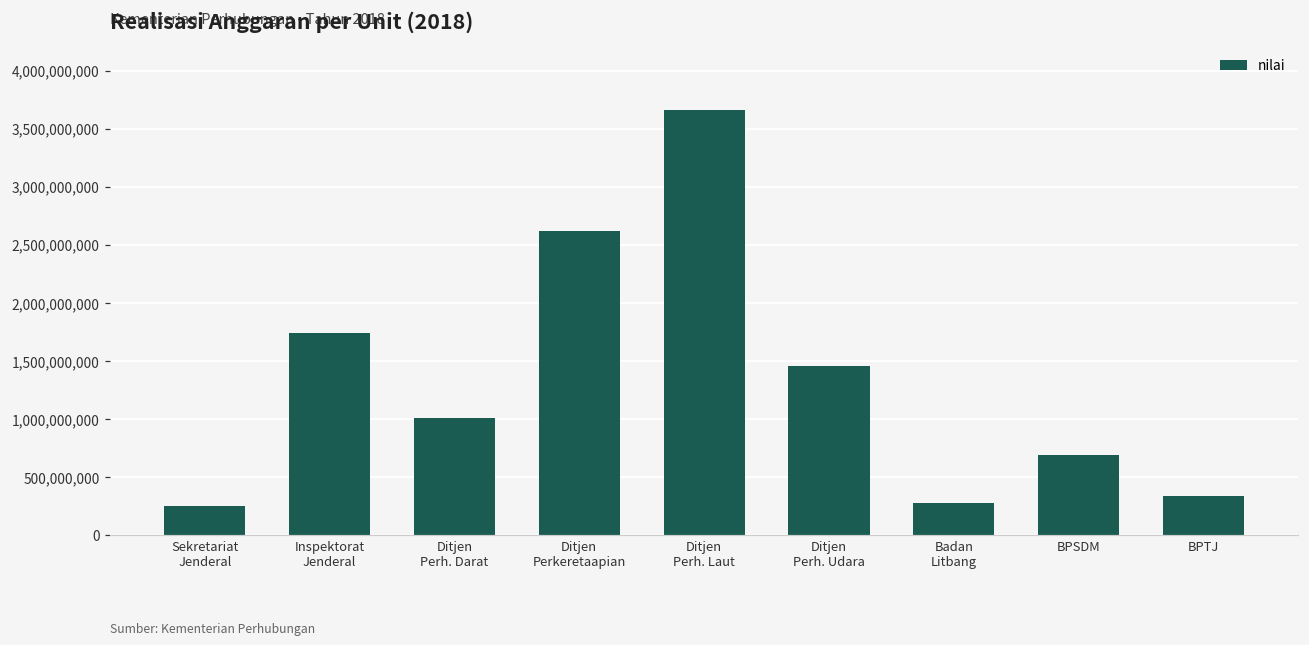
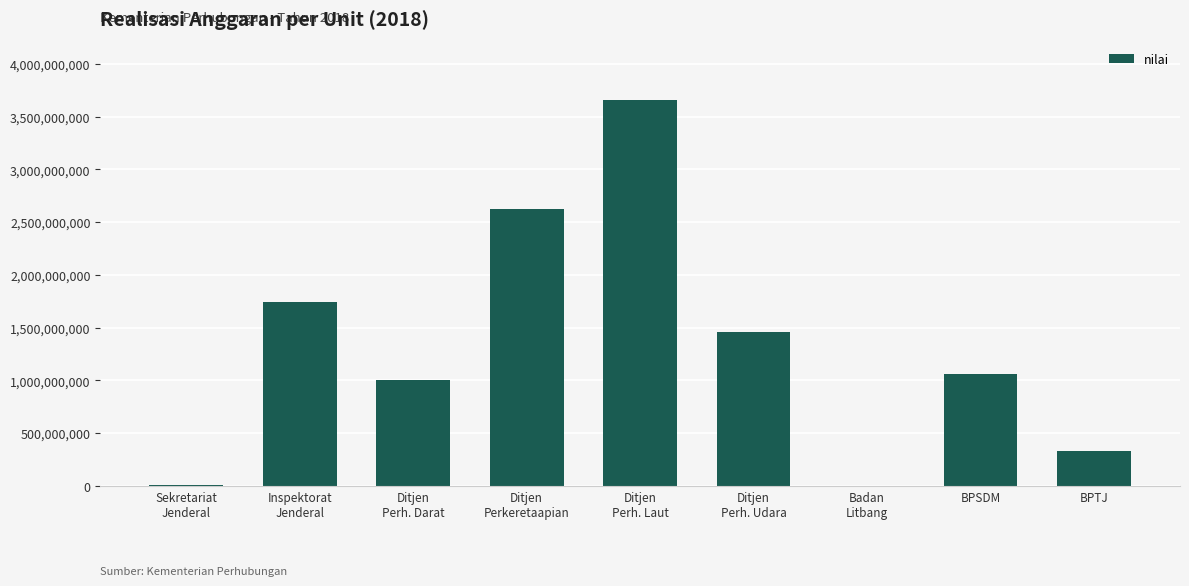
Sekretariat Jenderal: 250,000,000 -> 10,000,000
Badan Litbang: 280,000,000 -> 0
BPSDM: 690,000,000 -> 1,060,000,000
